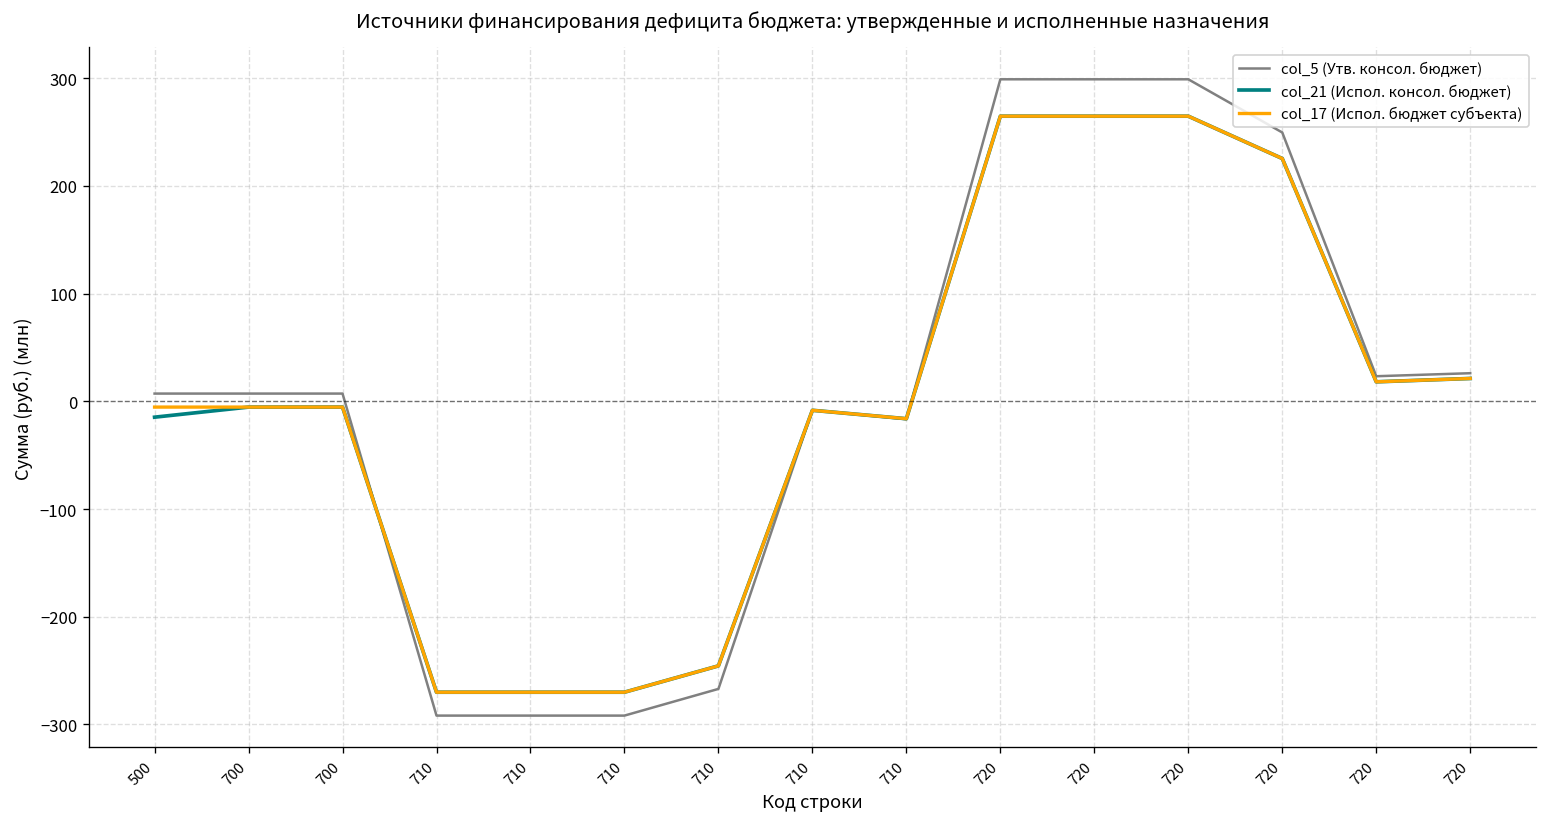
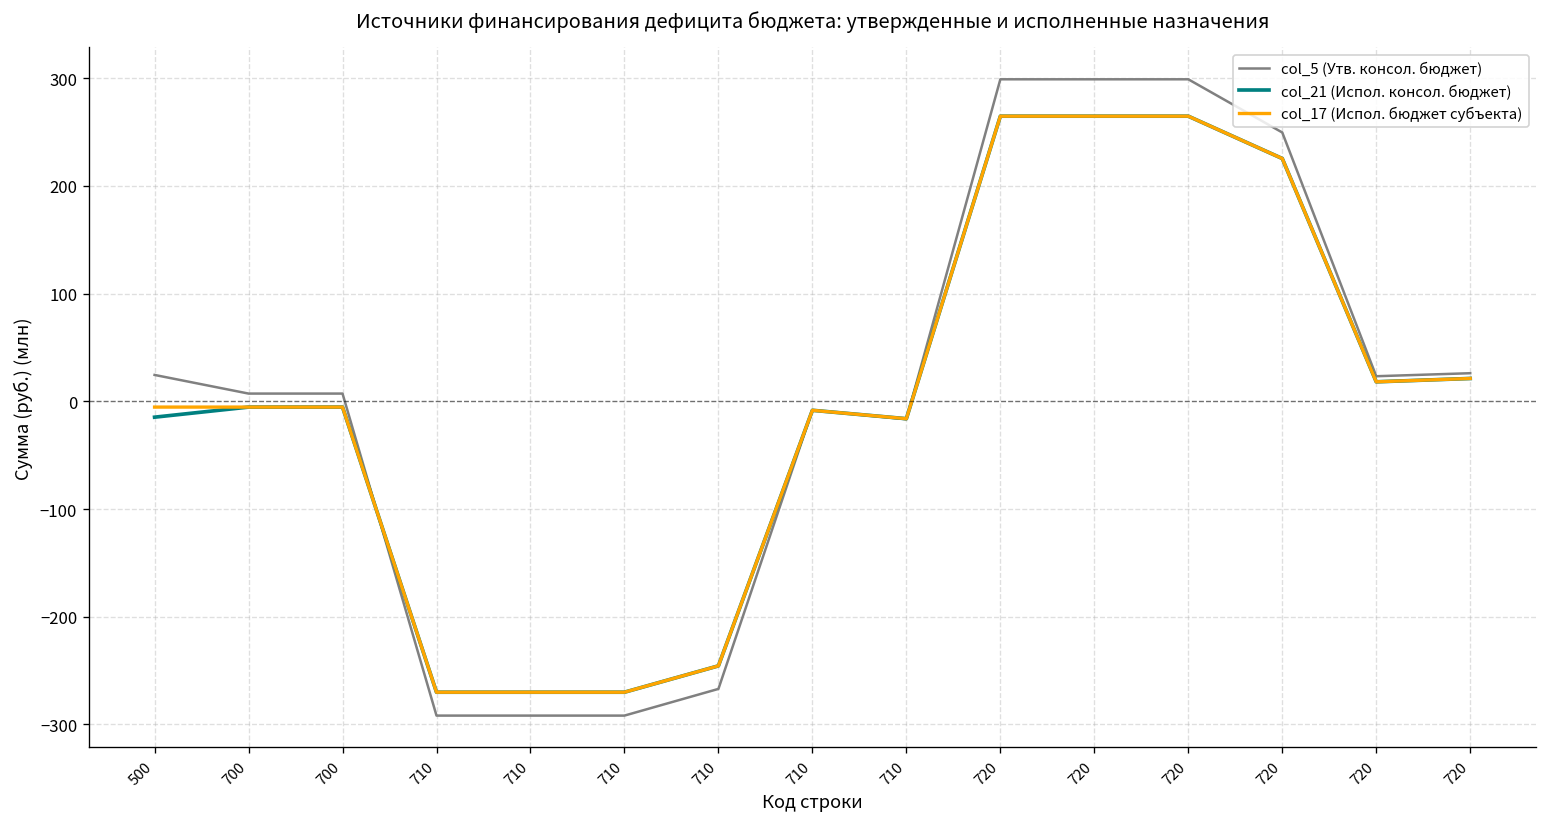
col_5 (Утв. консол. бюджет), 500: 10 -> 20
